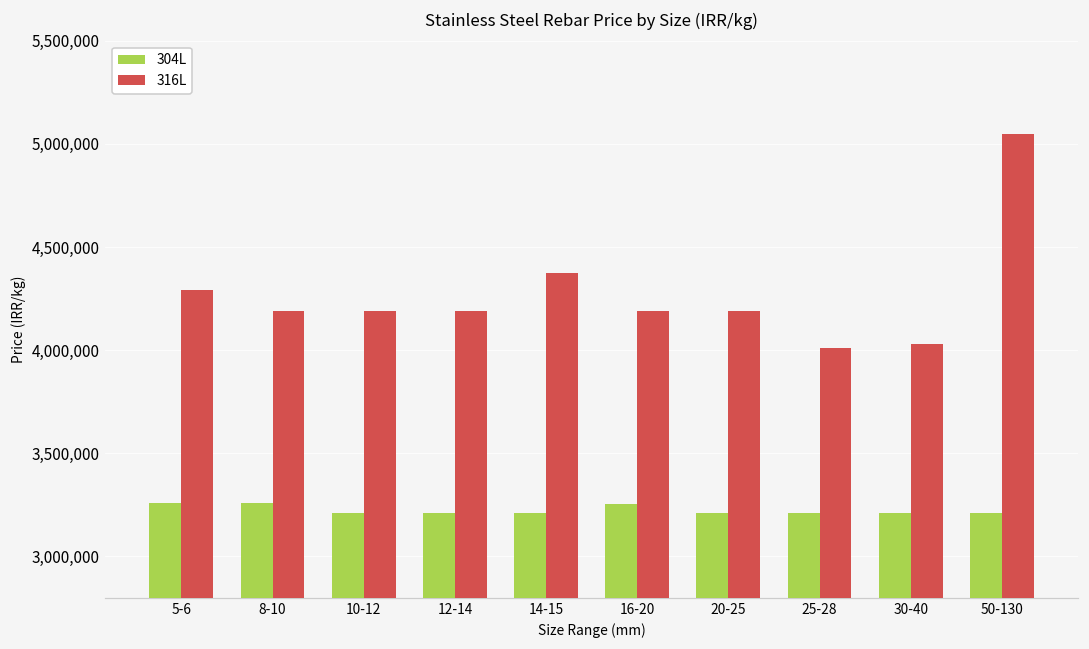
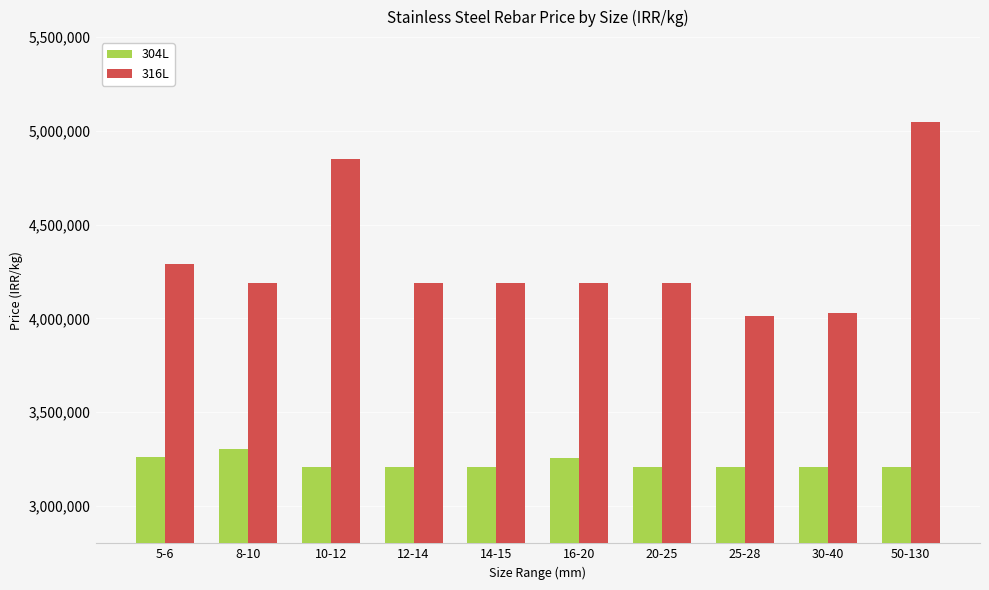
304L, 8-10: 3,260,000 -> 3,300,000
316L, 10-12: 4,190,000 -> 4,850,000
316L, 14-15: 4,370,000 -> 4,190,000
